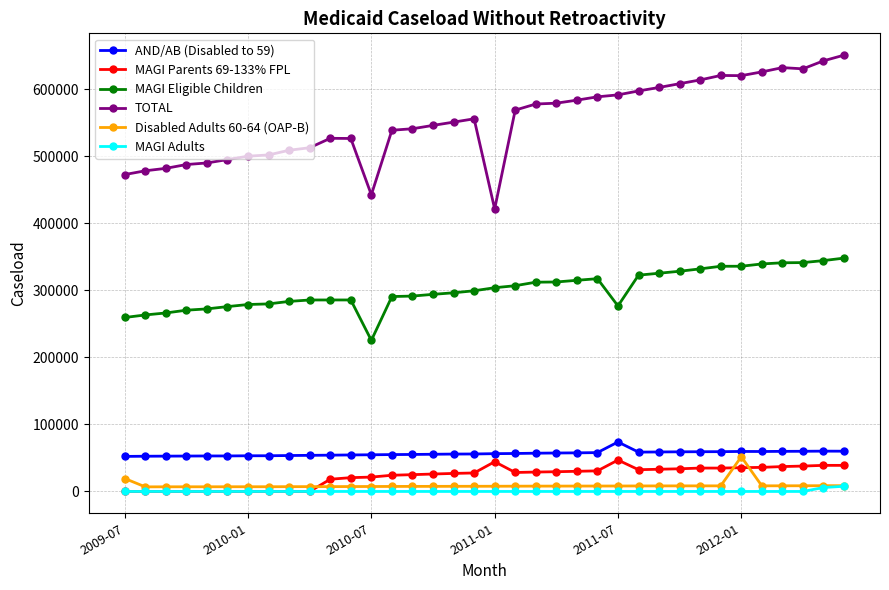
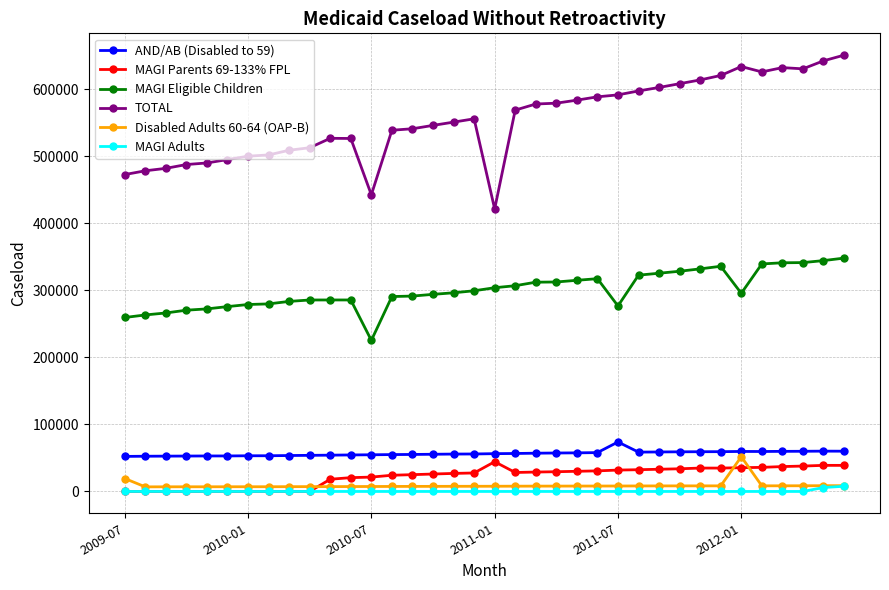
MAGI Parents 69-133% FPL, 2011-07: 50000 -> 30000
MAGI Eligible Children, 2012-01: 340000 -> 300000
TOTAL, 2012-01: 620000 -> 630000
